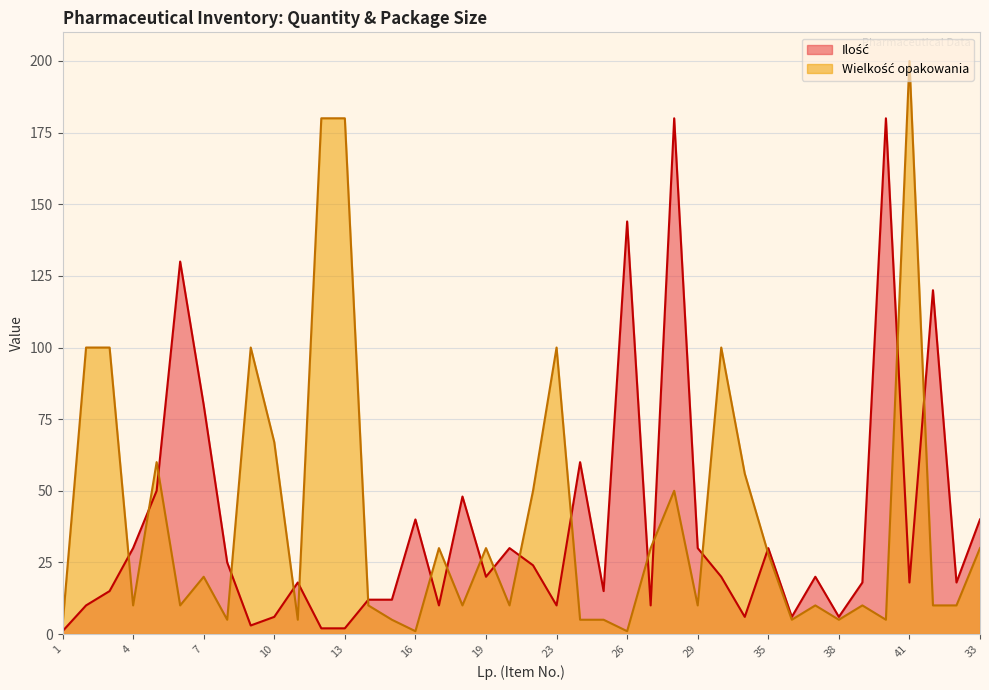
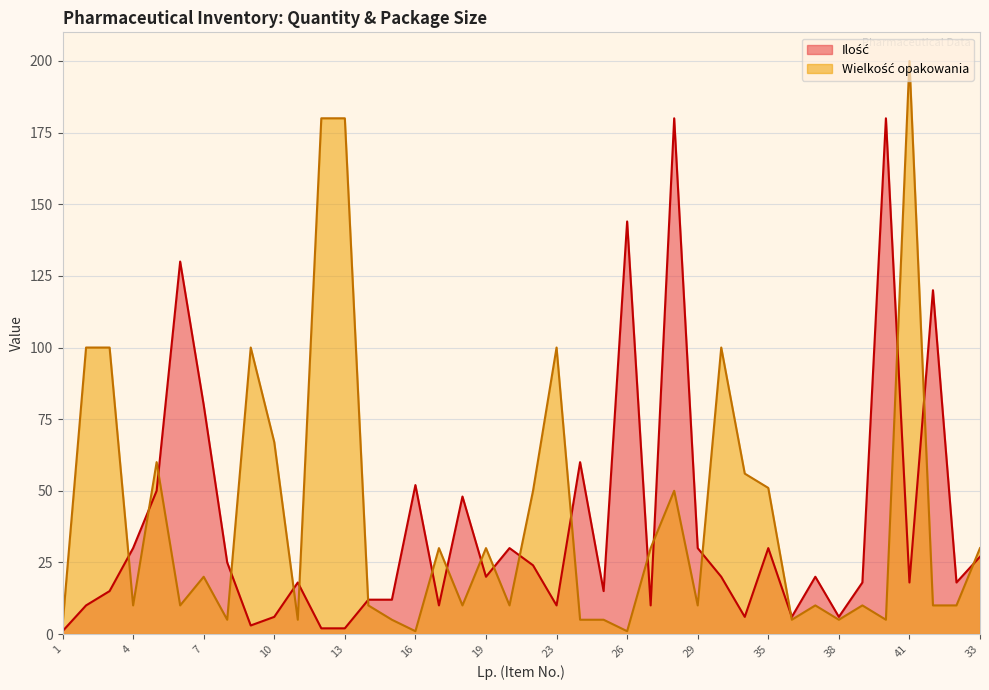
Ilość, 16: 40 -> 52
Wielkość opakowania, 35: 28 -> 51
Ilość, 33: 40 -> 27
